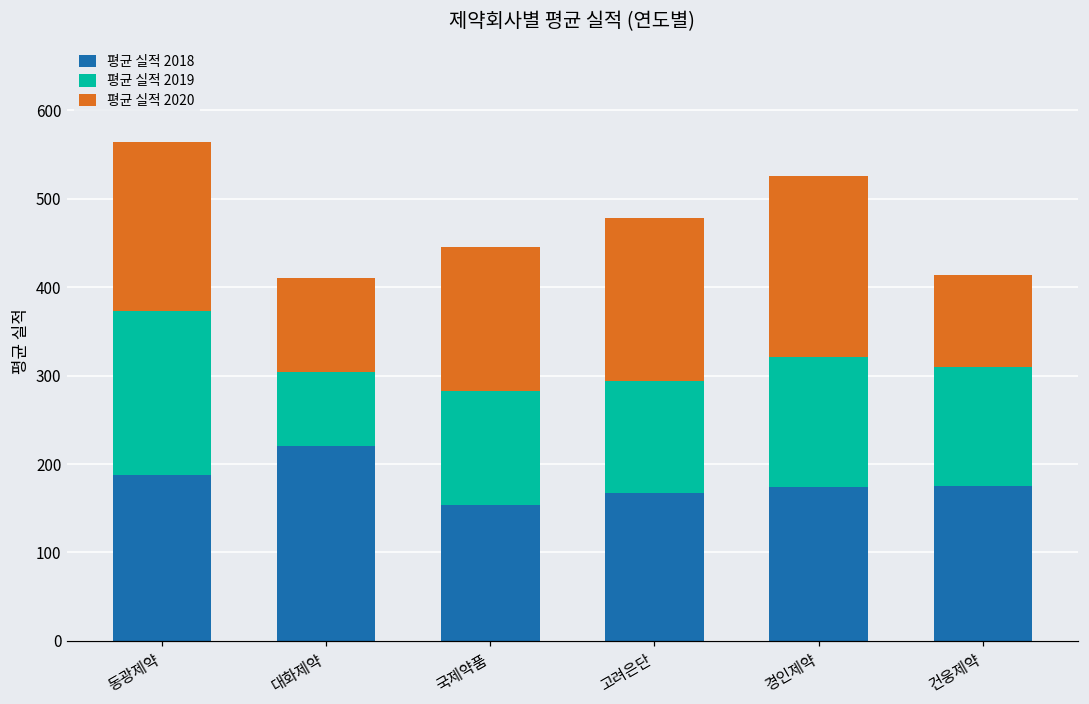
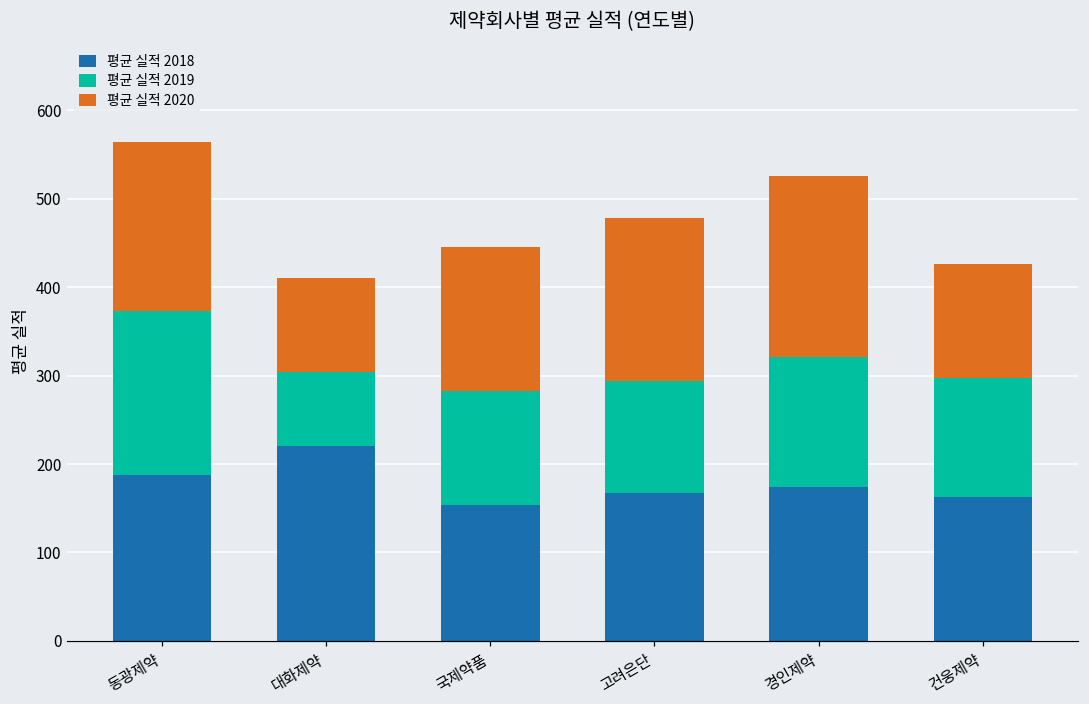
평균 실적 2018, 건웅제약: 170 -> 160
평균 실적 2020, 건웅제약: 100 -> 130
